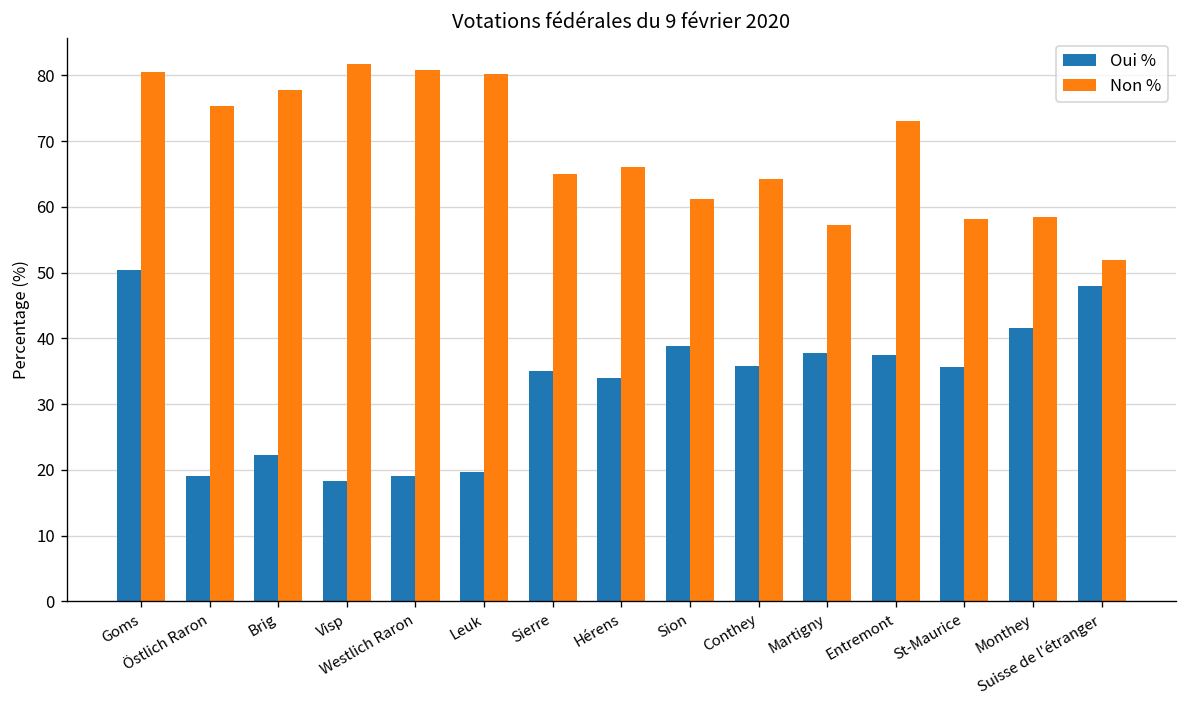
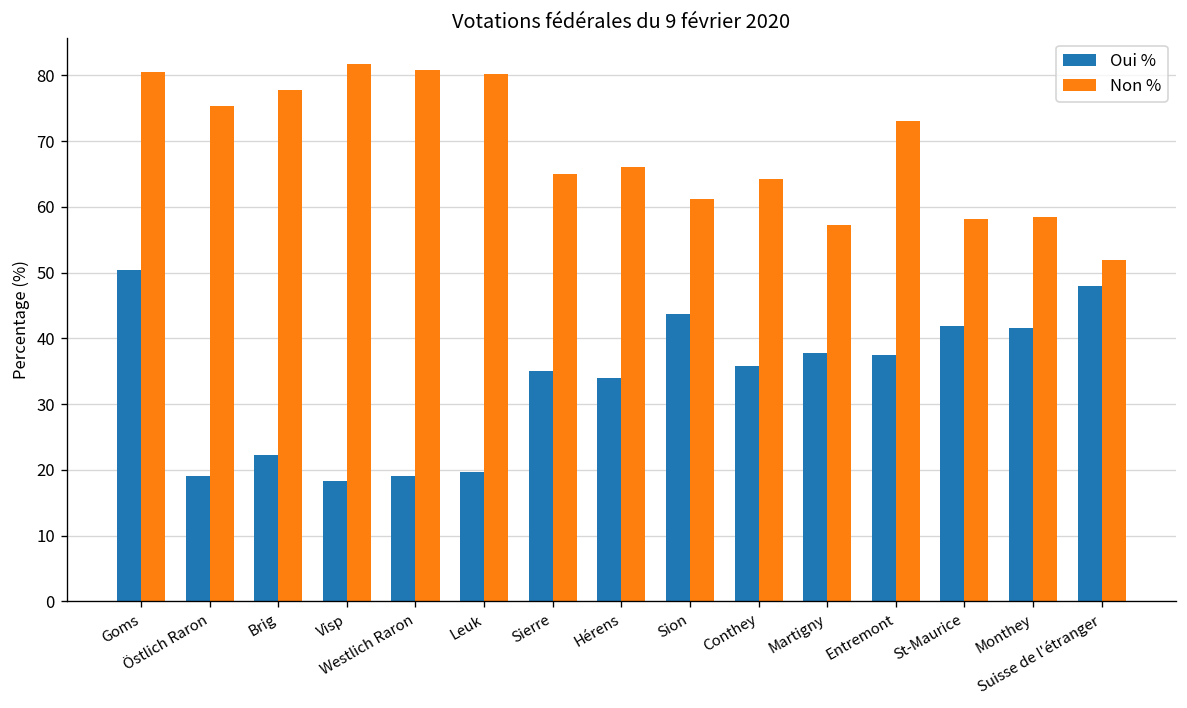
Oui %, Sion: 39 -> 44
Oui %, St-Maurice: 36 -> 42
